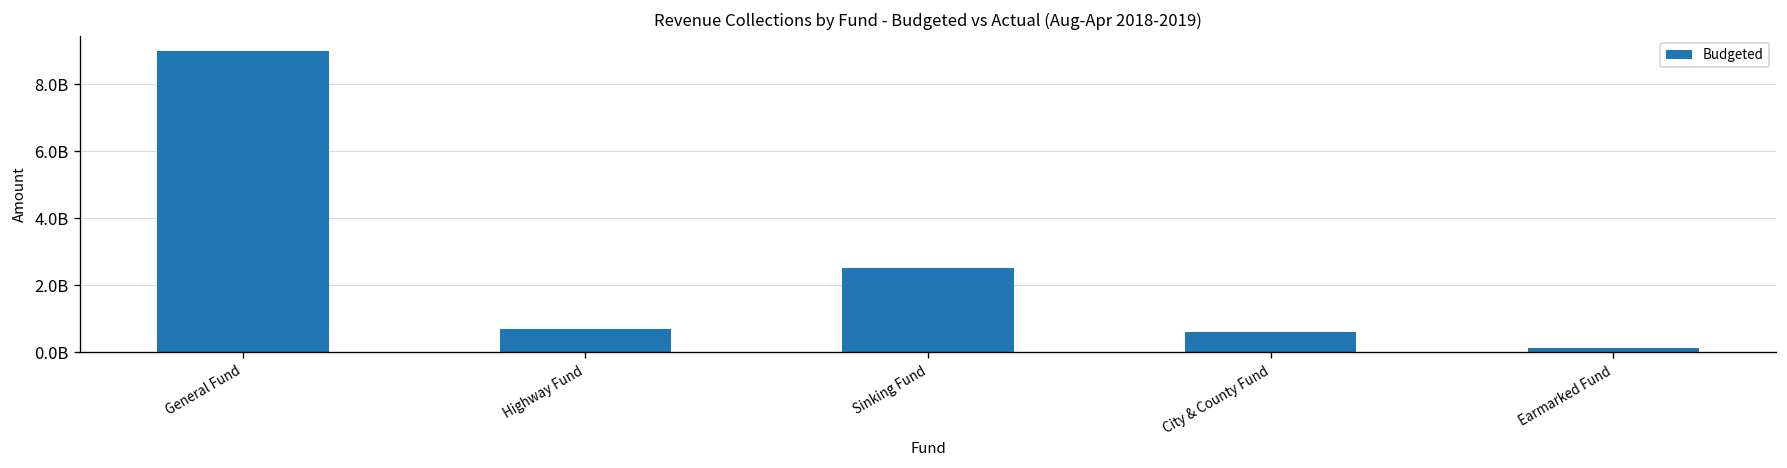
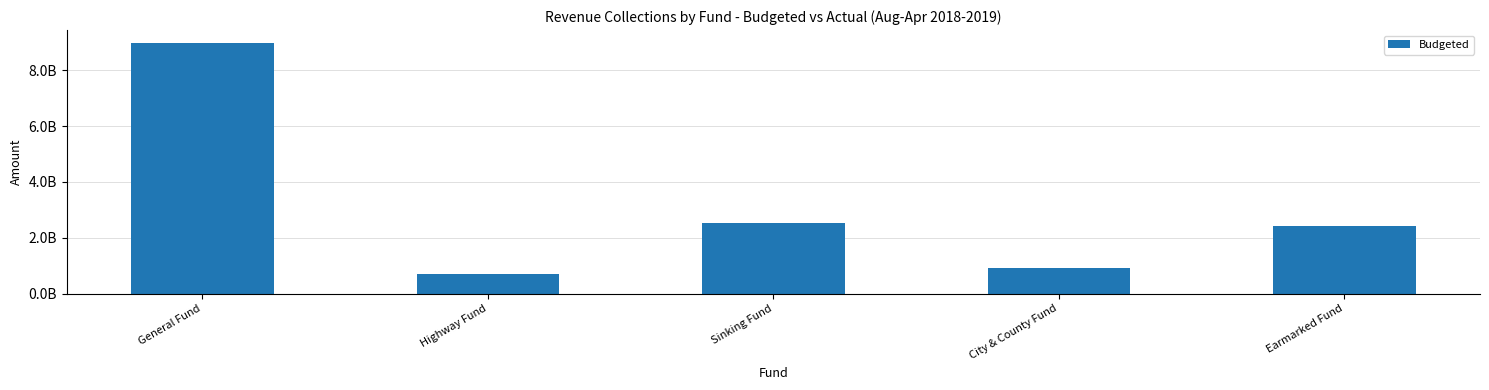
City & County Fund: 600000000 -> 900000000
Earmarked Fund: 100000000 -> 2400000000
